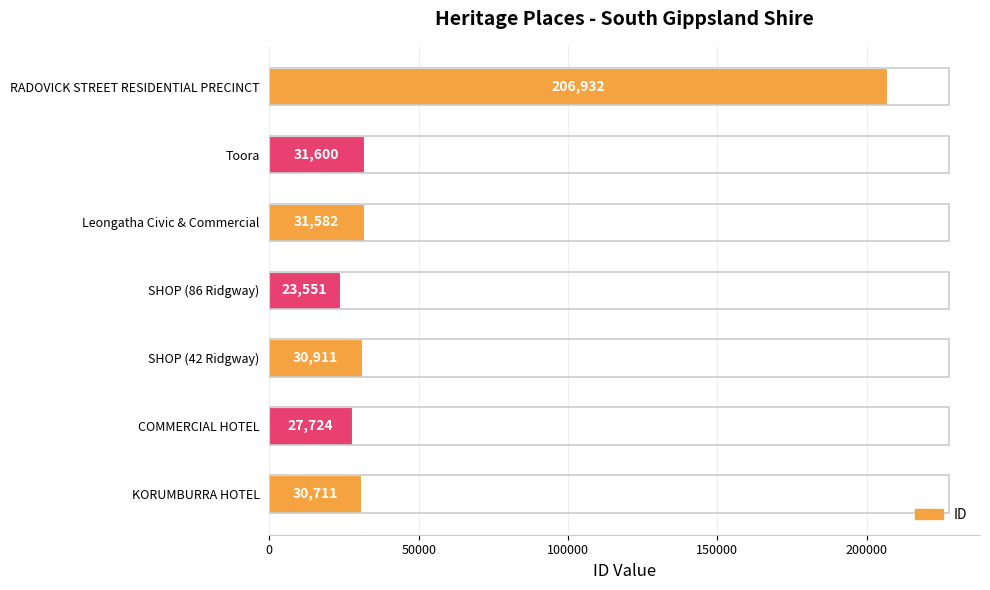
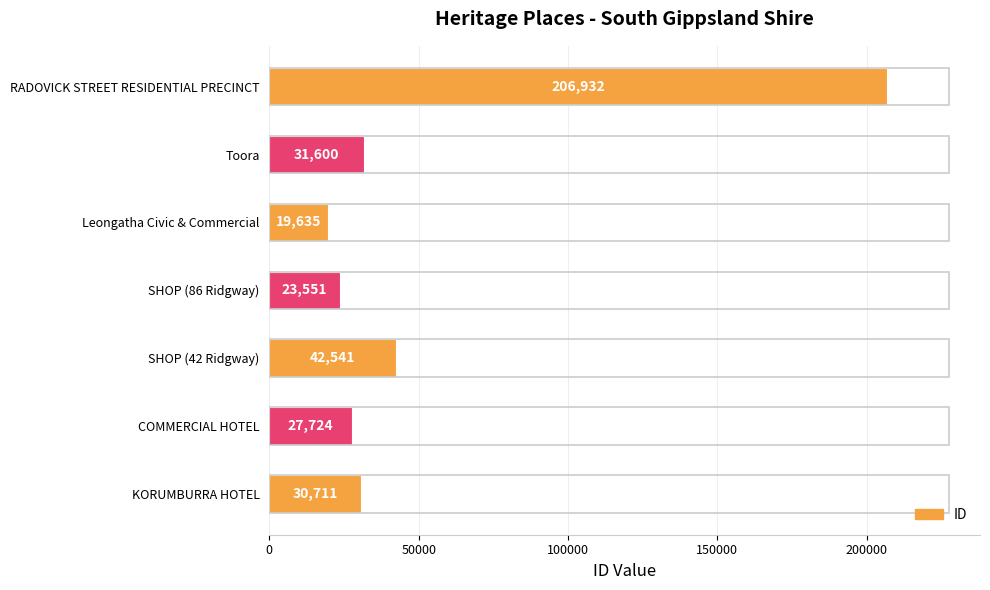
Leongatha Civic & Commercial: 31,582 -> 19,635
SHOP (42 Ridgway): 30,911 -> 42,541
